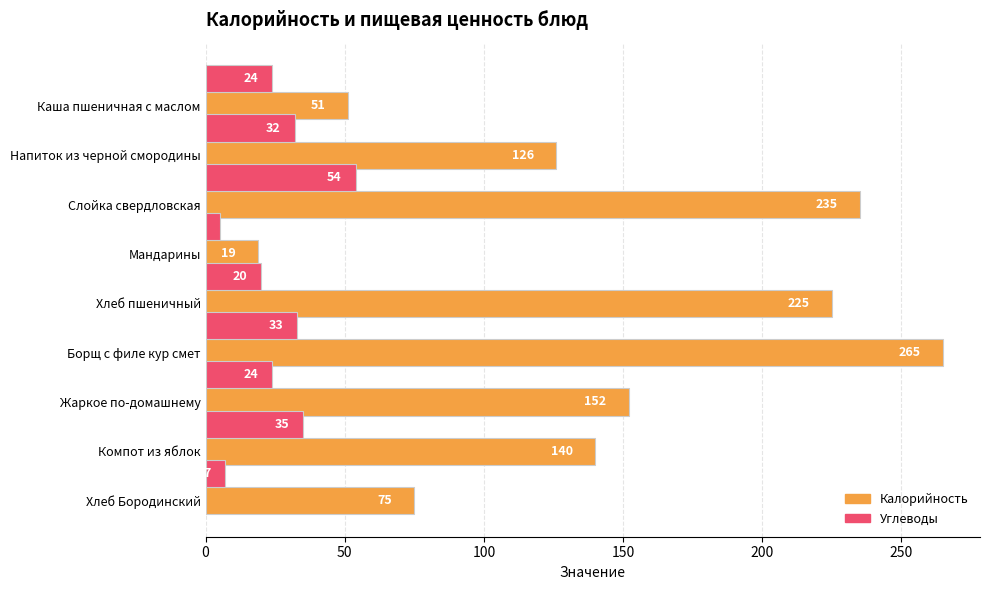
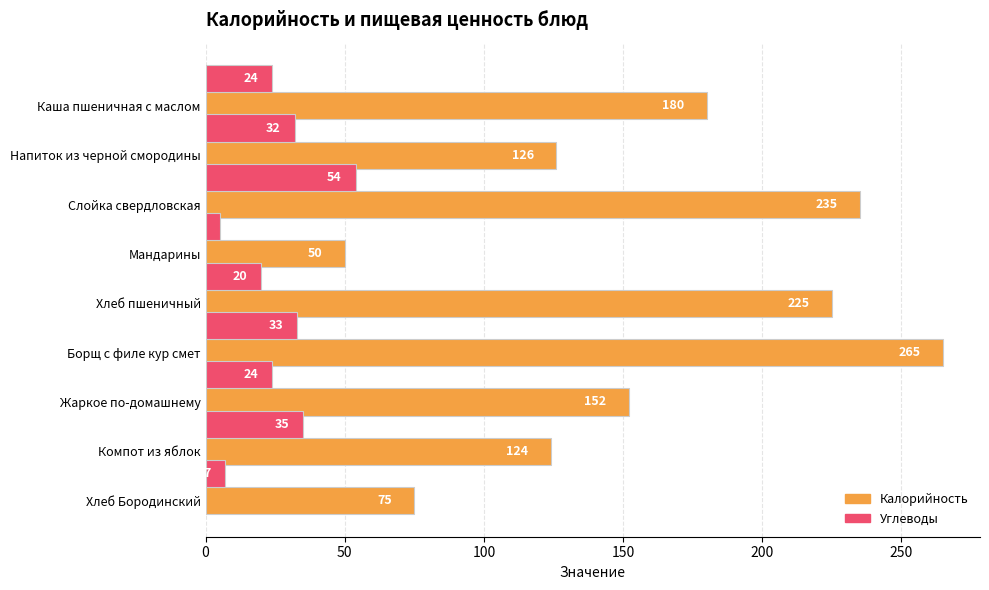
Калорийность, Каша пшеничная с маслом: 51 -> 180
Калорийность, Мандарины: 19 -> 50
Калорийность, Компот из яблок: 140 -> 124
